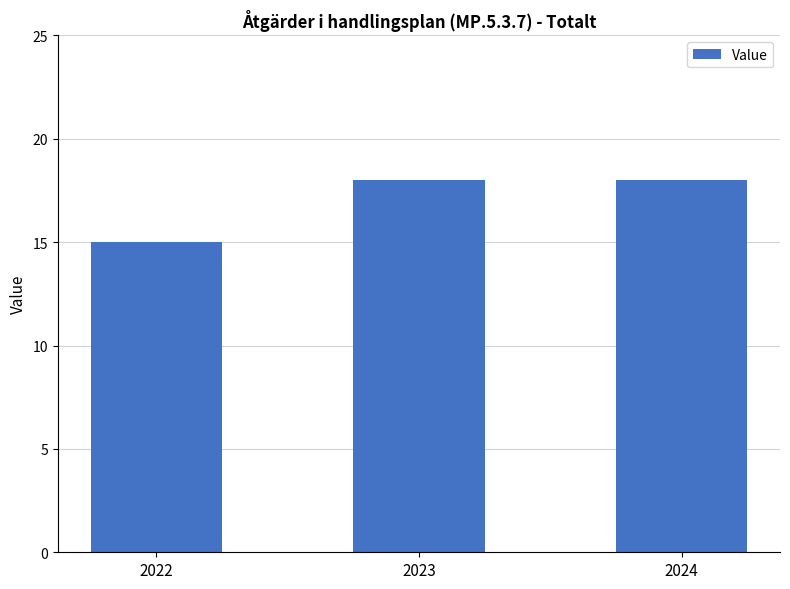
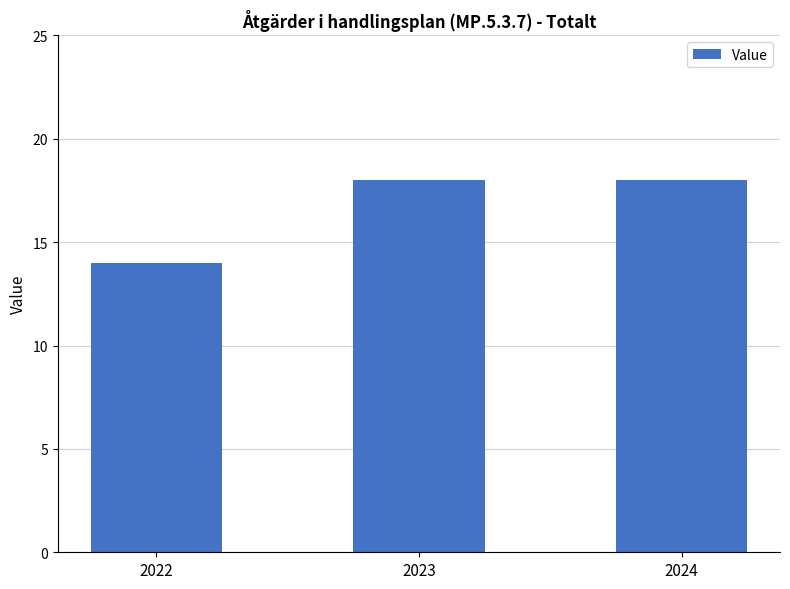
2022: 15 -> 14
